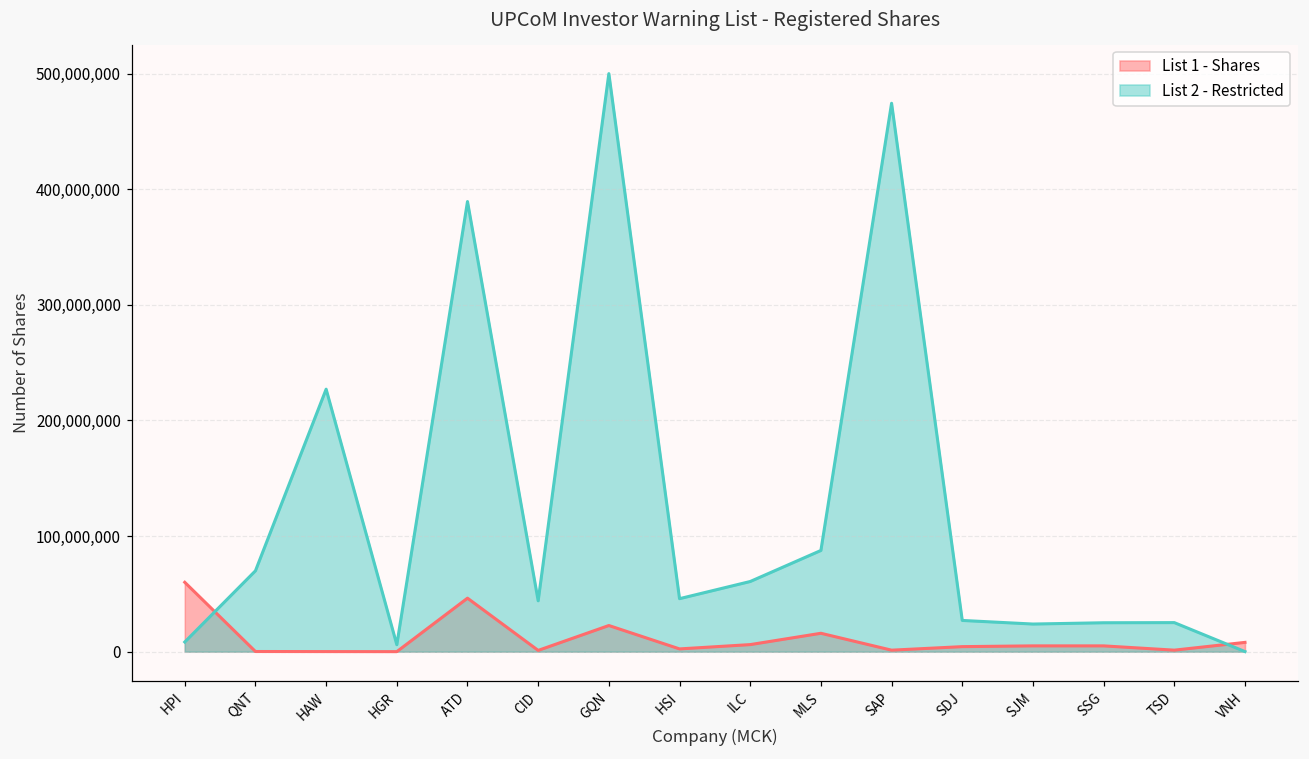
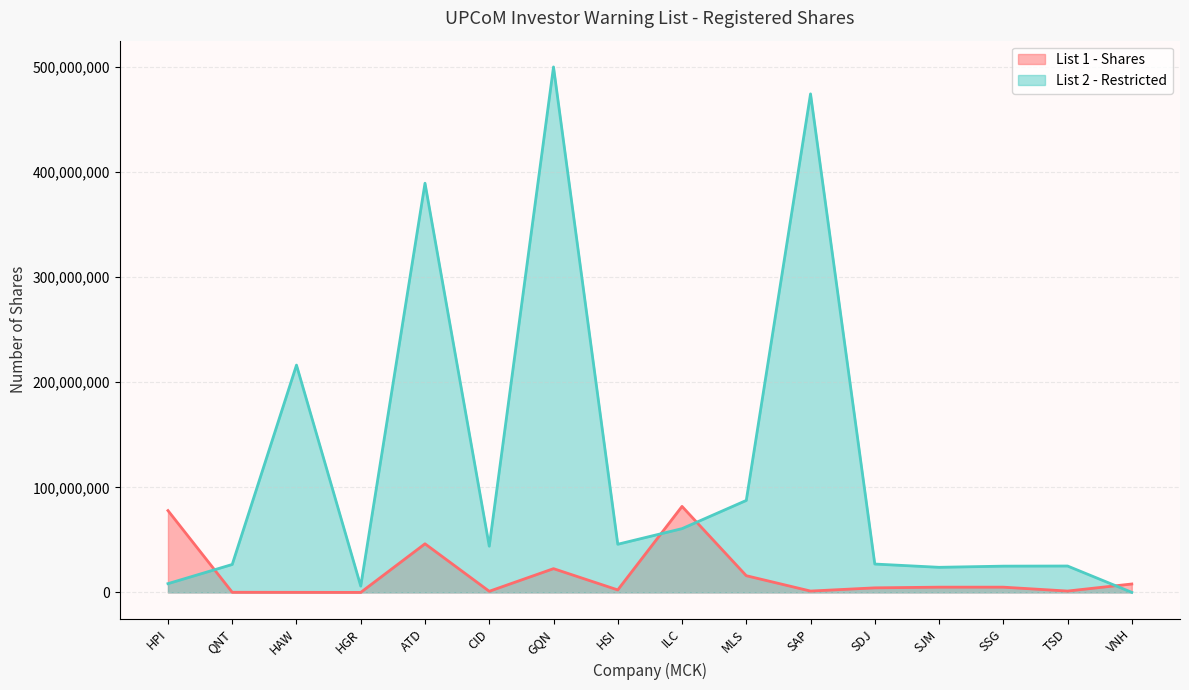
List 1 - Shares, HPI: 60,000,000 -> 78,000,000
List 2 - Restricted, QNT: 70,000,000 -> 27,000,000
List 2 - Restricted, HAW: 227,000,000 -> 216,000,000
List 1 - Shares, ILC: 6,000,000 -> 82,000,000
